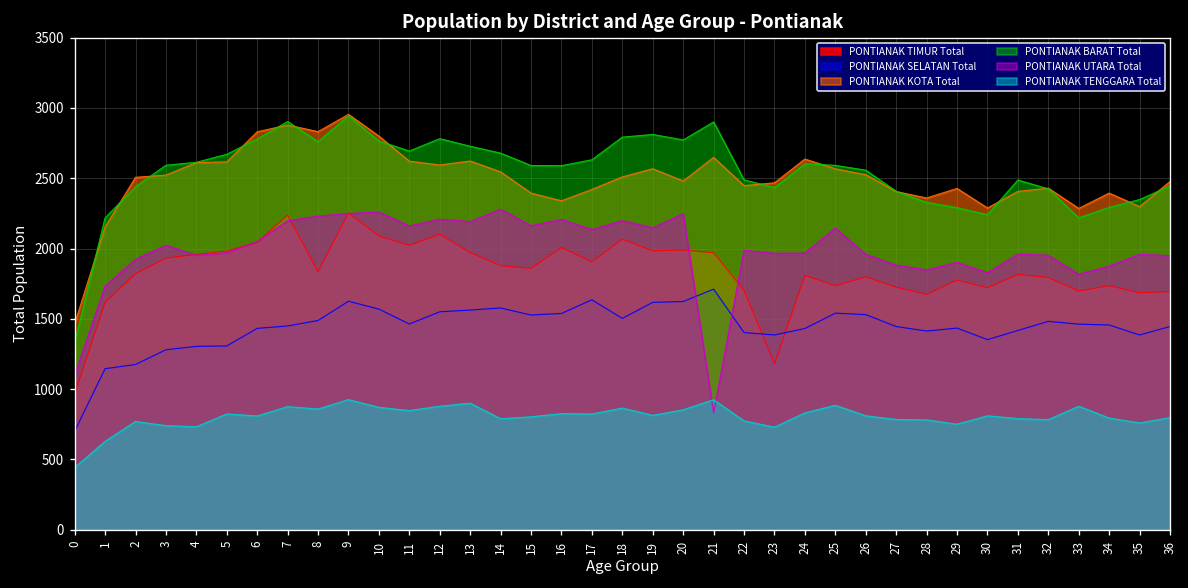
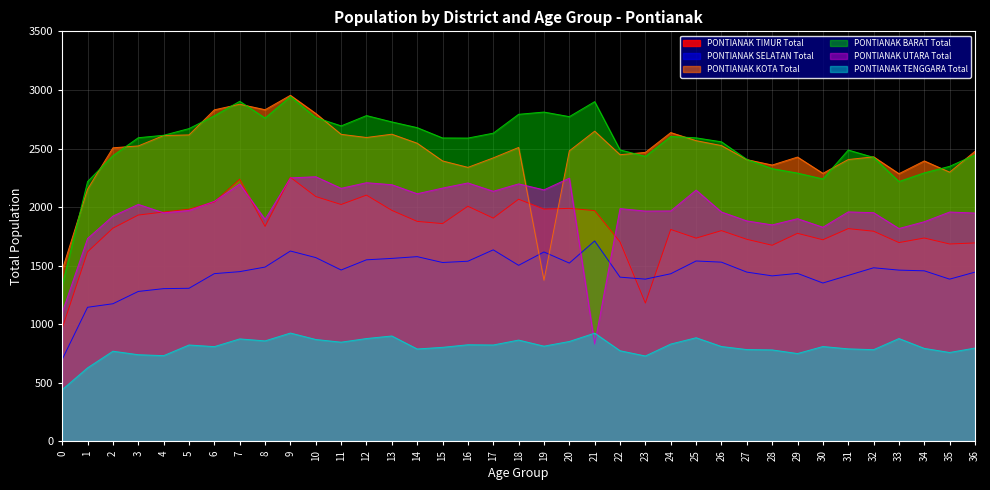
PONTIANAK UTARA Total, 8: 2230 -> 1900
PONTIANAK UTARA Total, 14: 2280 -> 2110
PONTIANAK KOTA Total, 19: 2570 -> 1380
PONTIANAK SELATAN Total, 20: 1620 -> 1520
